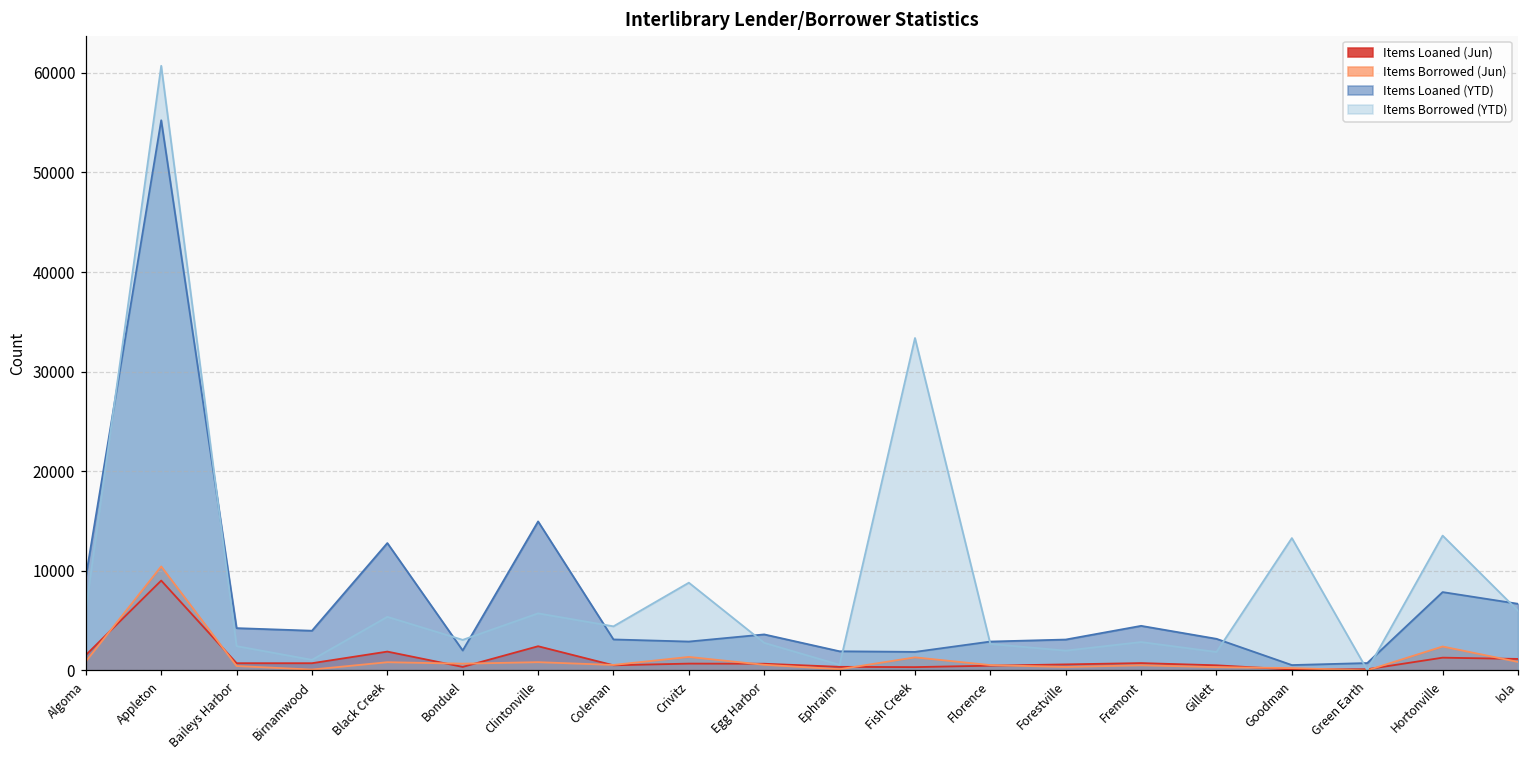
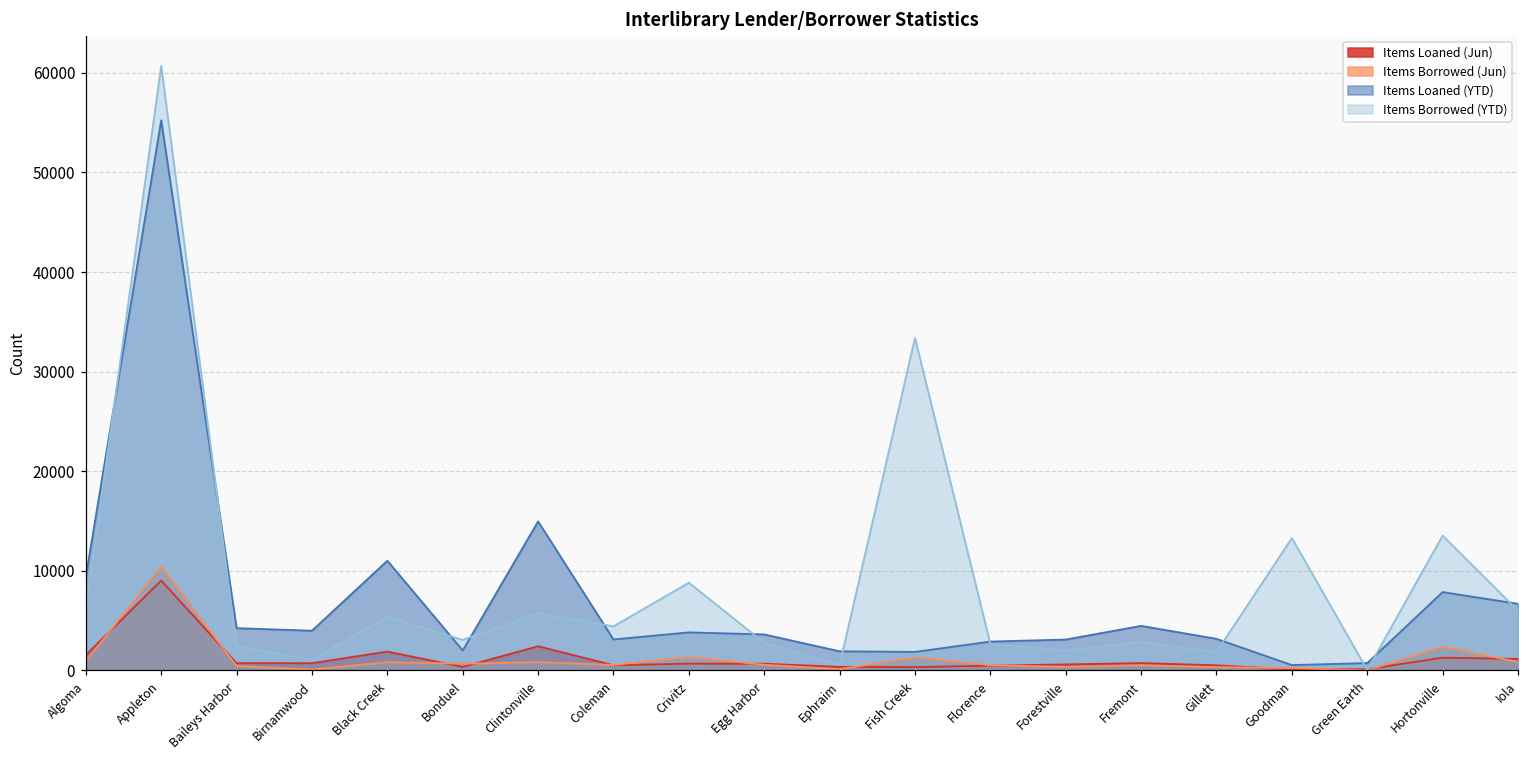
Items Loaned (YTD), Black Creek: 13000 -> 11000
Items Loaned (YTD), Crivitz: 3000 -> 4000
